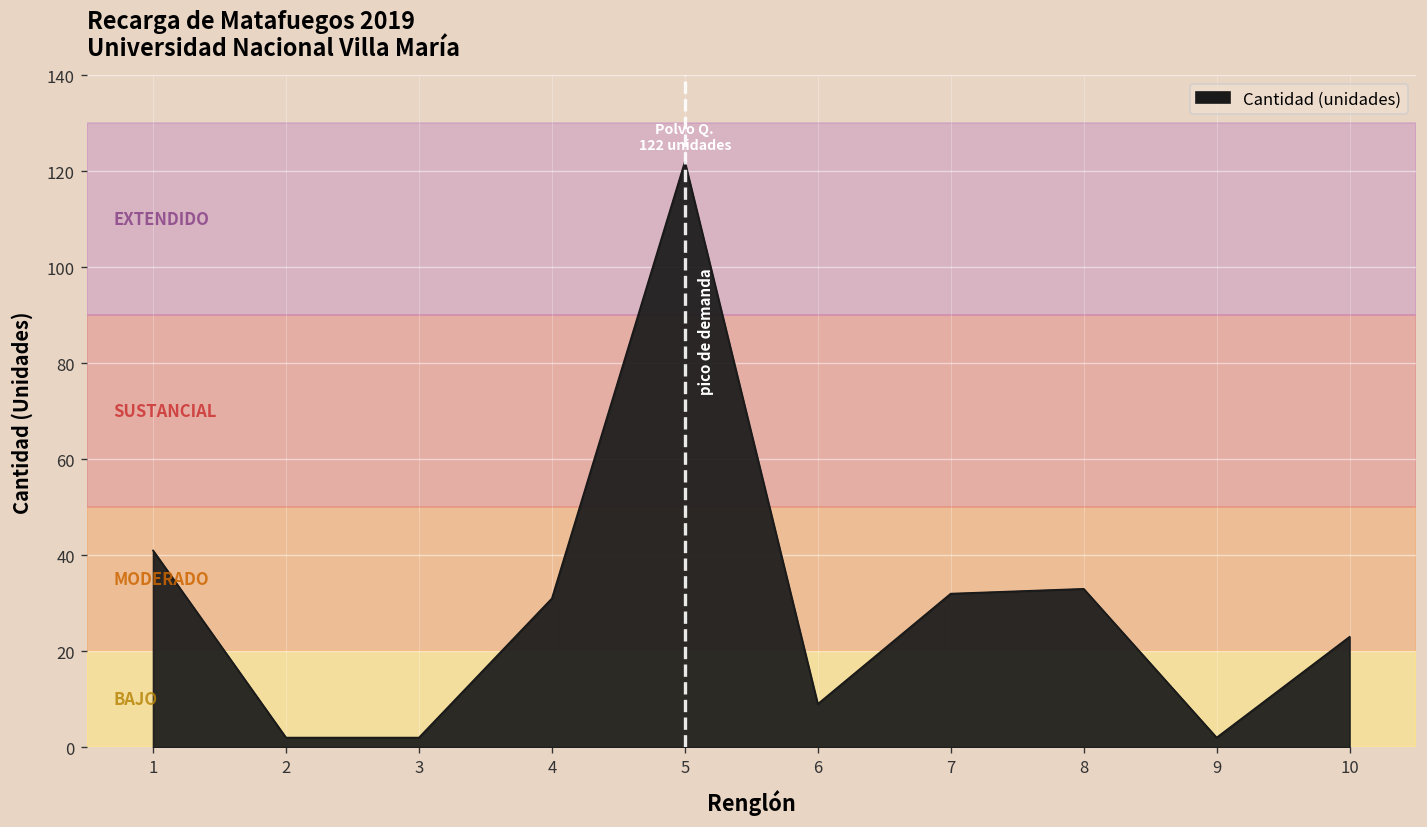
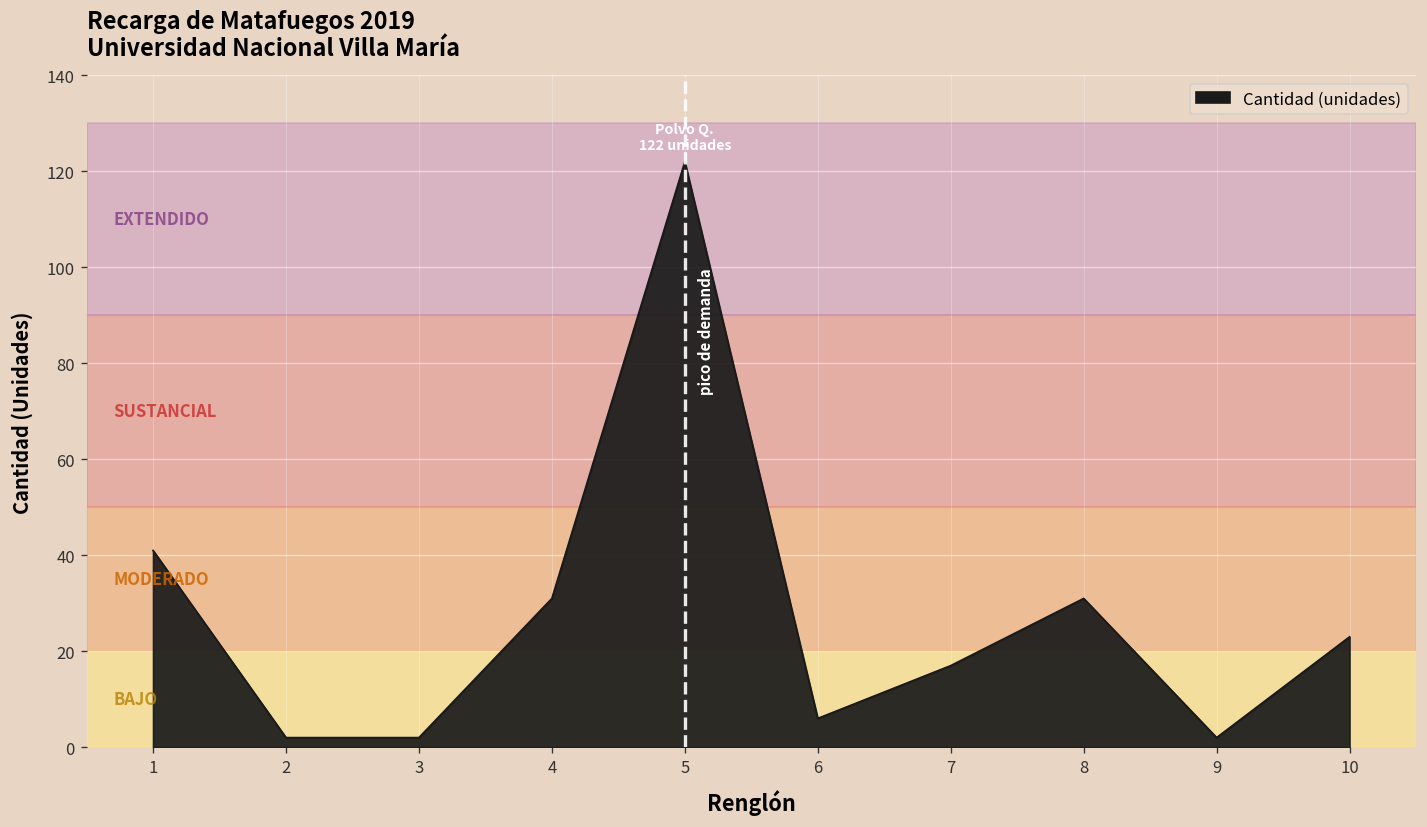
6: 9 -> 6
7: 32 -> 17
8: 33 -> 31
